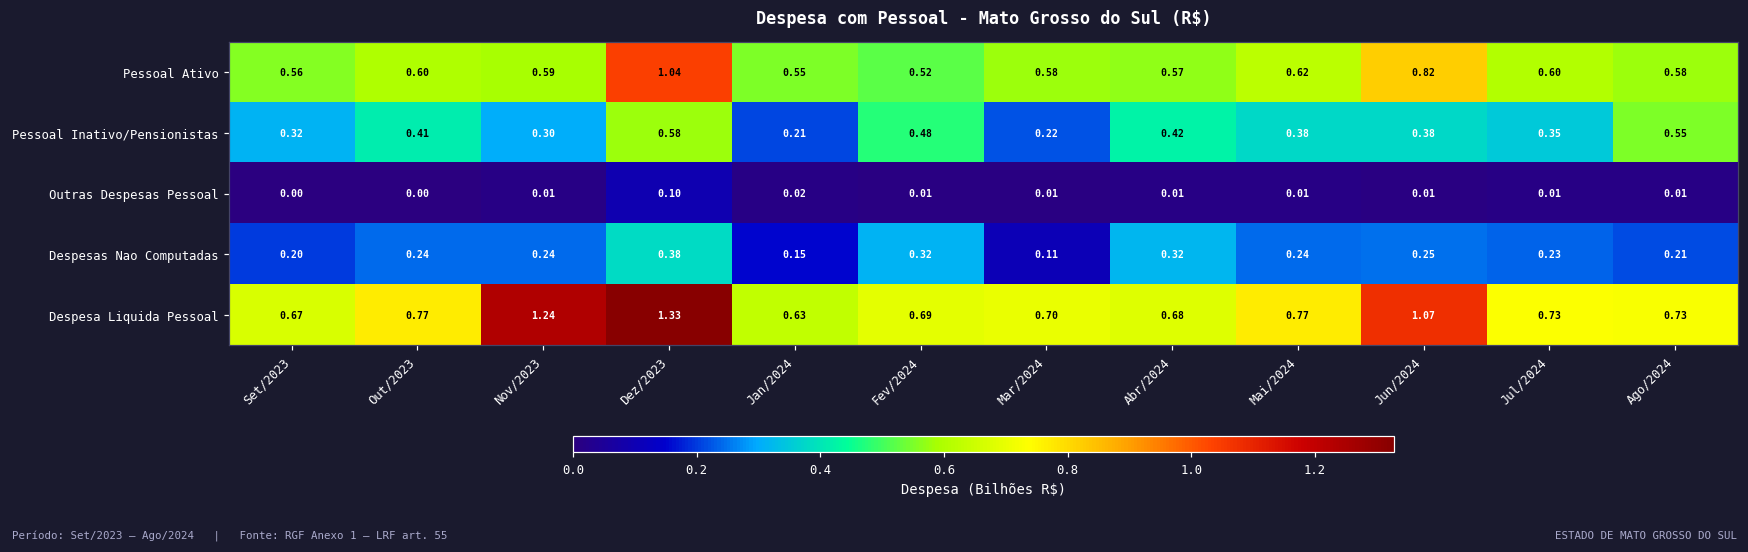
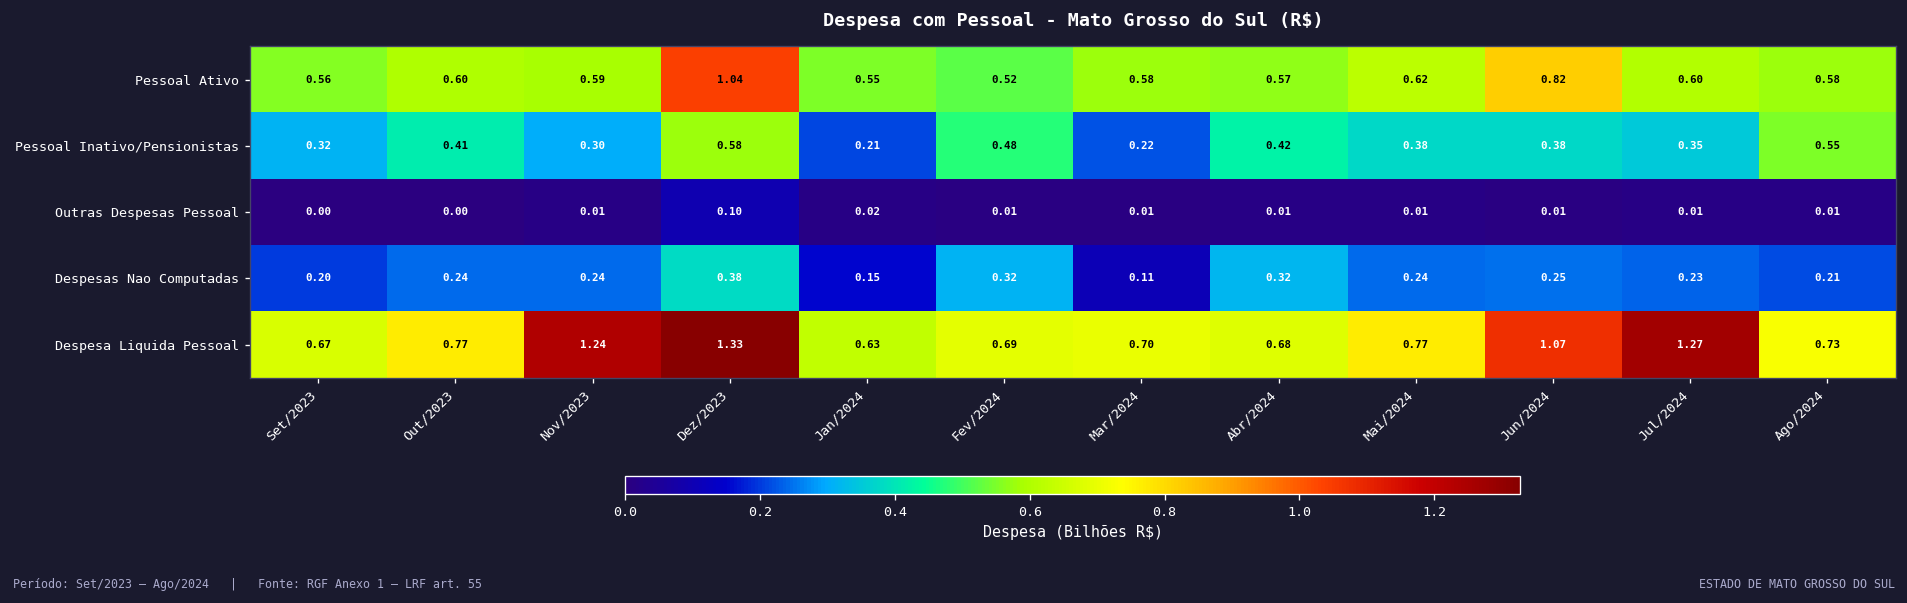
Despesa Liquida Pessoal, Jul/2024: 0.73 -> 1.27
